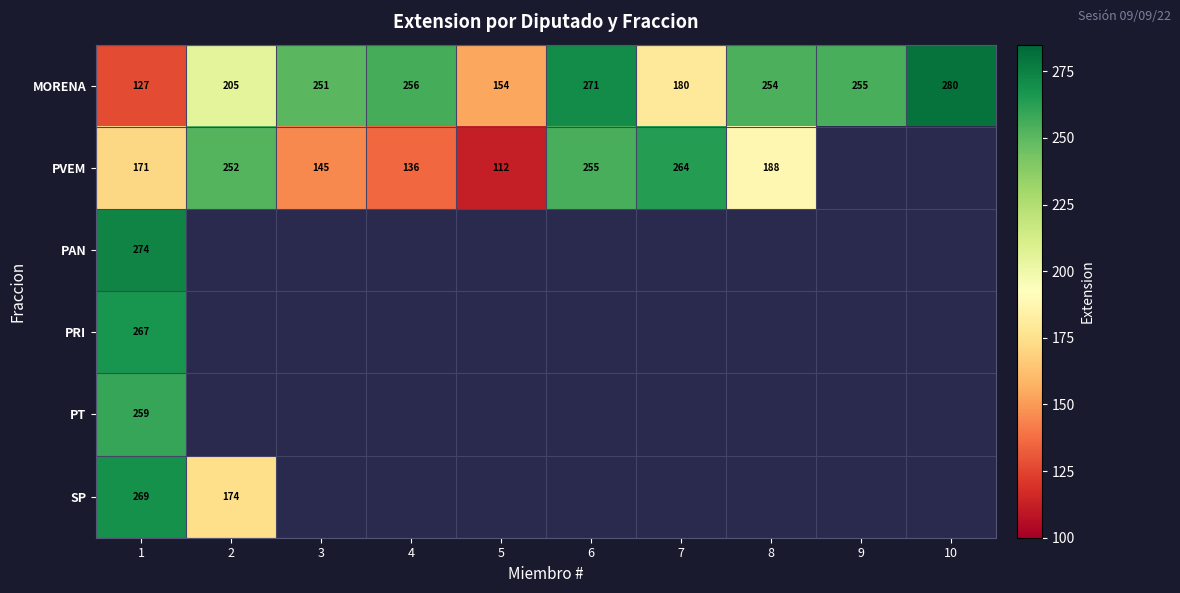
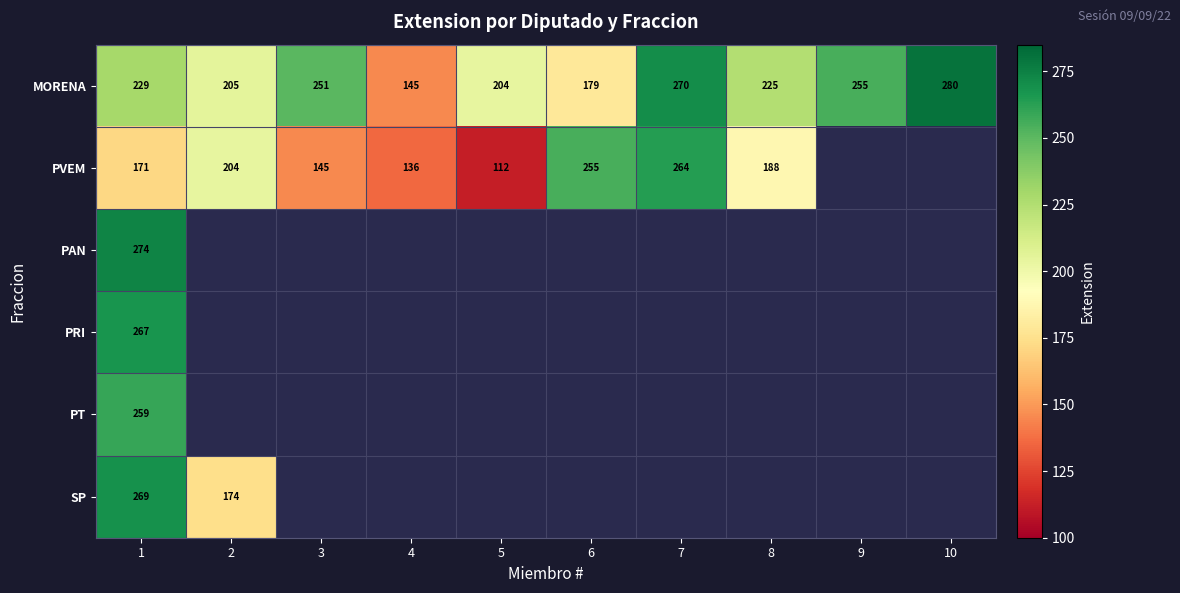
MORENA, 1: 127 -> 229
MORENA, 4: 256 -> 145
MORENA, 5: 154 -> 204
MORENA, 6: 271 -> 179
MORENA, 7: 180 -> 270
MORENA, 8: 254 -> 225
PVEM, 2: 252 -> 204
